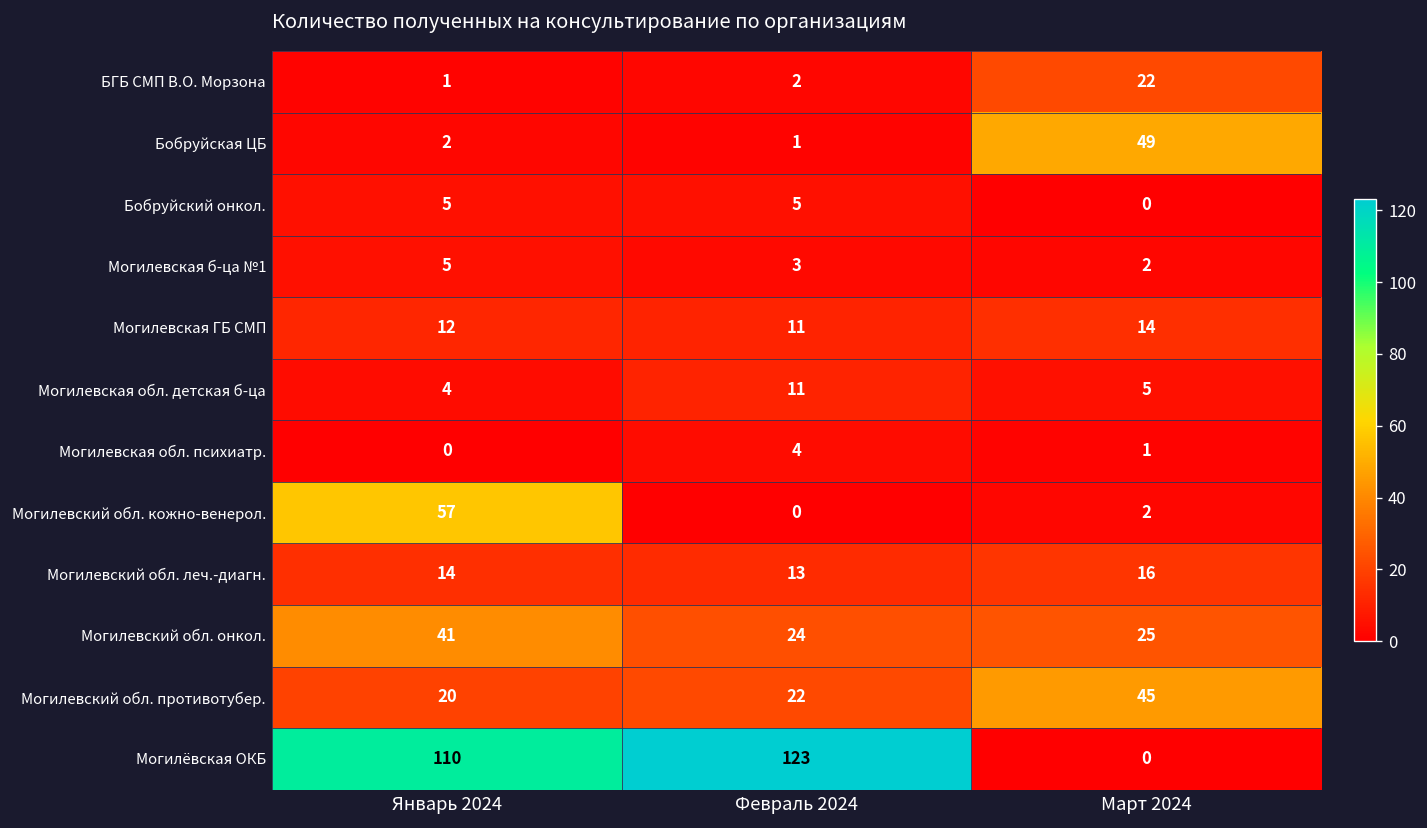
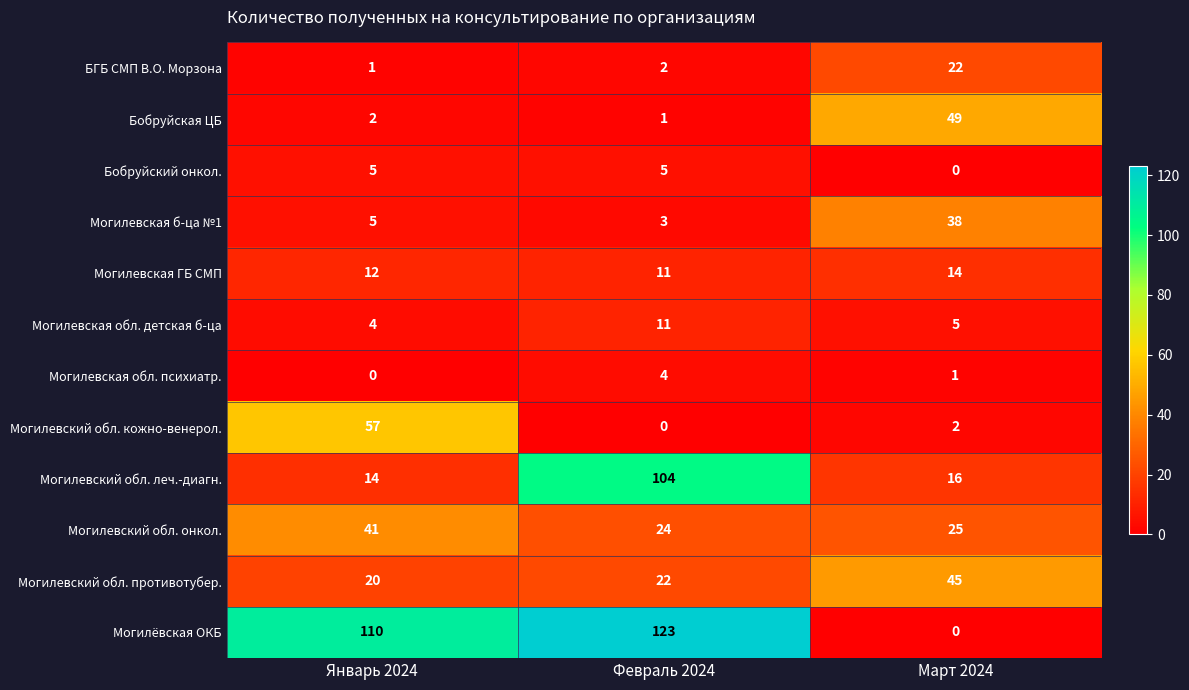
Могилевская б-ца №1, Март 2024: 2 -> 38
Могилевский обл. леч.-диагн., Февраль 2024: 13 -> 104
